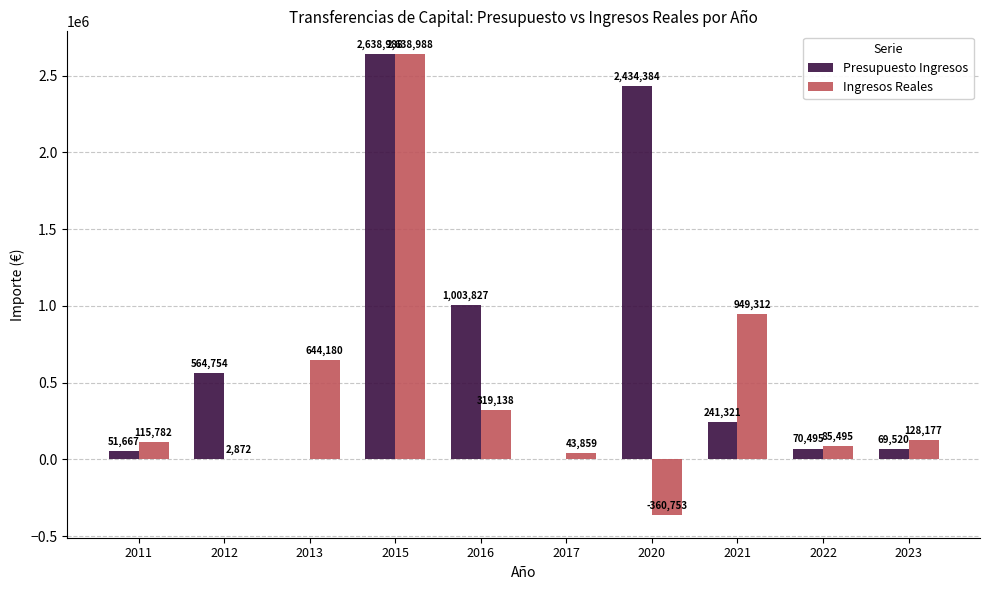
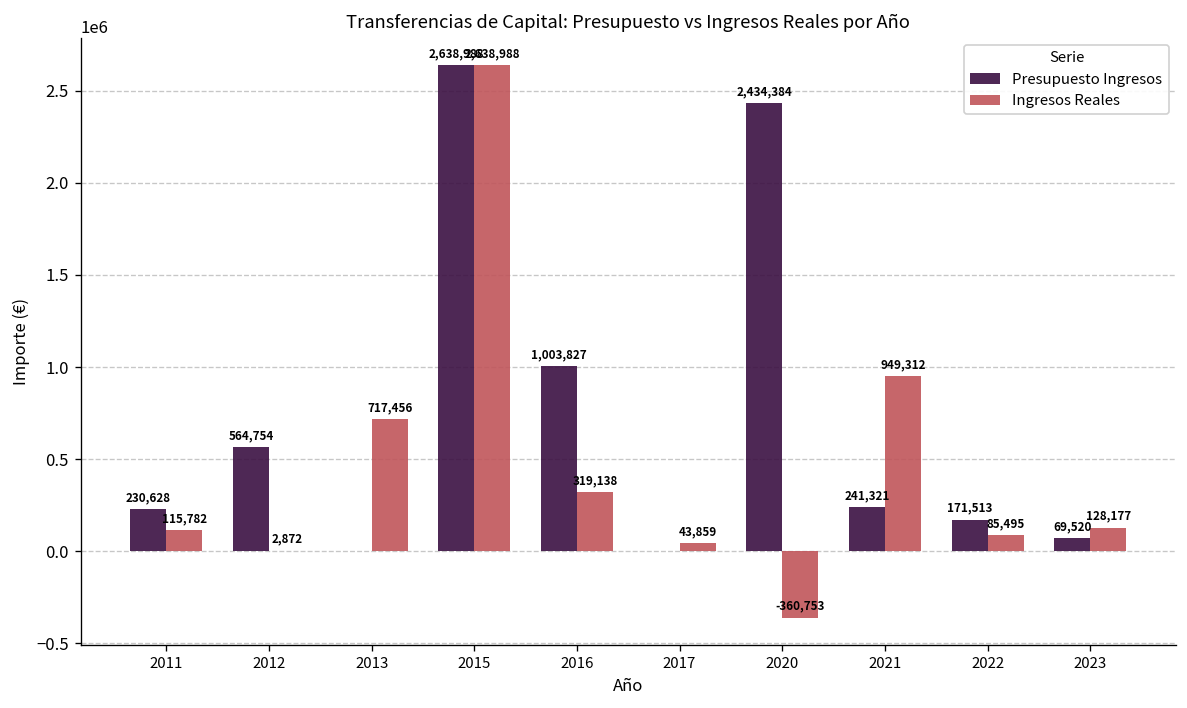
Presupuesto Ingresos, 2011: 51,667 -> 230,628
Ingresos Reales, 2013: 644,180 -> 717,456
Presupuesto Ingresos, 2022: 70,495 -> 171,513
